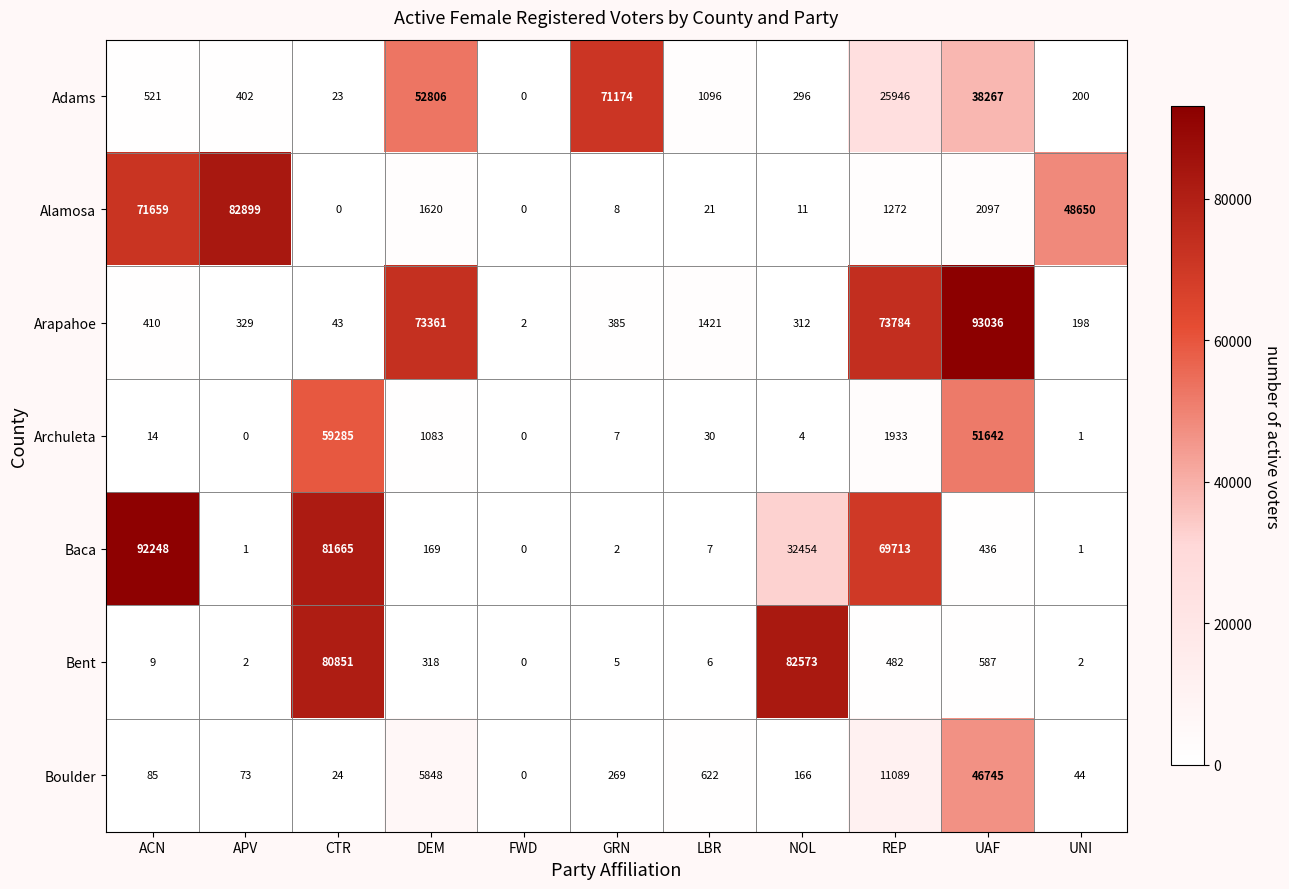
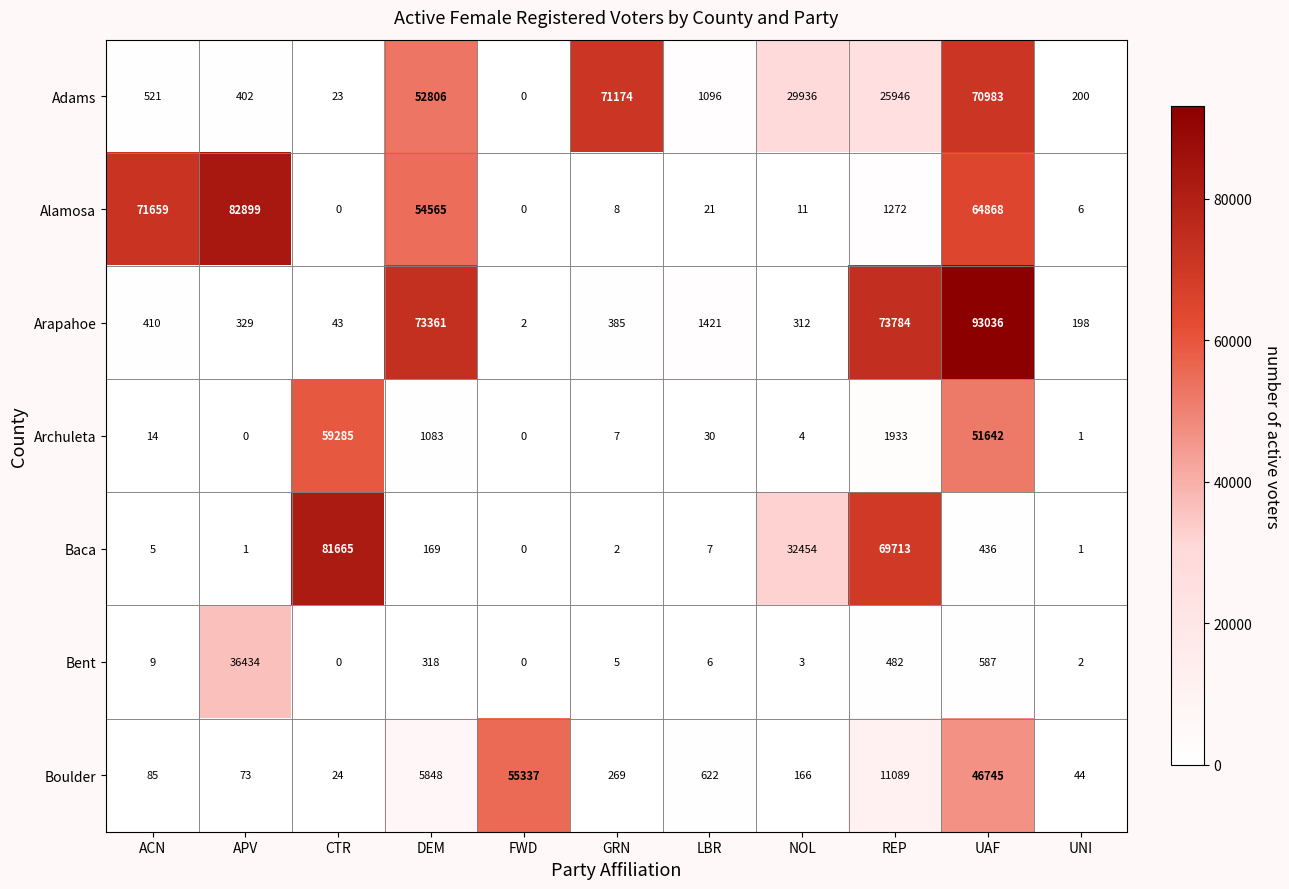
Adams, NOL: 296 -> 29936
Adams, UAF: 38267 -> 70983
Alamosa, DEM: 1620 -> 54565
Alamosa, UAF: 2097 -> 64868
Alamosa, UNI: 48650 -> 6
Baca, ACN: 92248 -> 5
Bent, APV: 2 -> 36434
Bent, CTR: 80851 -> 0
Bent, NOL: 82573 -> 3
Boulder, FWD: 0 -> 55337
